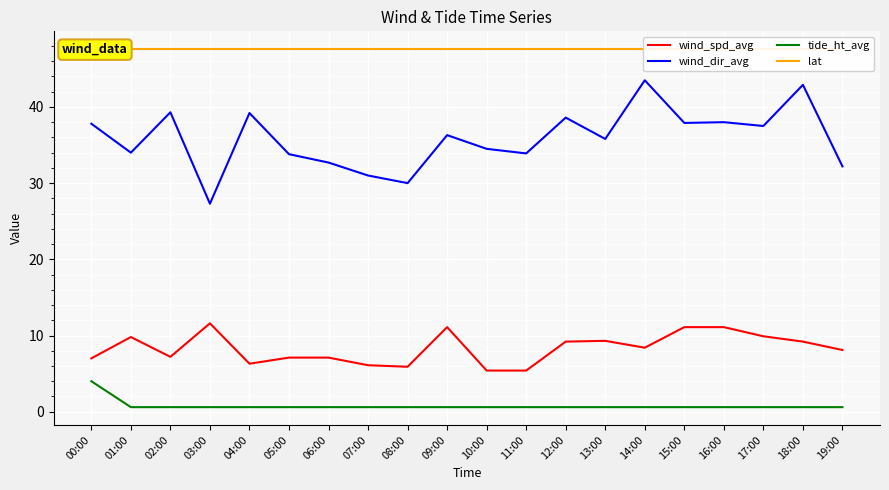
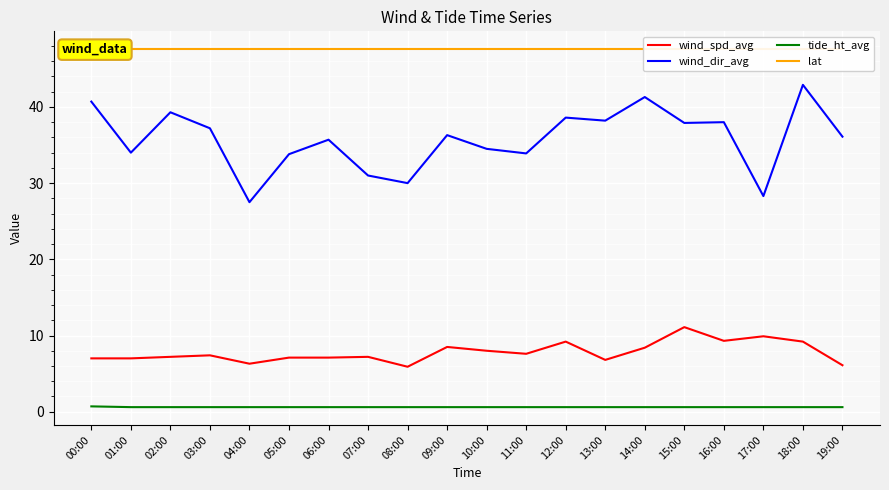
wind_dir_avg, 00:00: 38 -> 41
tide_ht_avg, 00:00: 4 -> 1
wind_spd_avg, 01:00: 10 -> 7
wind_spd_avg, 03:00: 12 -> 7
wind_dir_avg, 03:00: 27 -> 37
wind_dir_avg, 04:00: 39 -> 28
wind_dir_avg, 06:00: 33 -> 36
wind_spd_avg, 07:00: 6 -> 7
wind_spd_avg, 09:00: 11 -> 9
wind_spd_avg, 10:00: 5 -> 8
wind_spd_avg, 11:00: 5 -> 8
wind_spd_avg, 13:00: 9 -> 7
wind_dir_avg, 13:00: 36 -> 38
wind_dir_avg, 14:00: 44 -> 41
wind_spd_avg, 16:00: 11 -> 9
wind_dir_avg, 17:00: 38 -> 28
wind_spd_avg, 19:00: 8 -> 6
wind_dir_avg, 19:00: 32 -> 36
